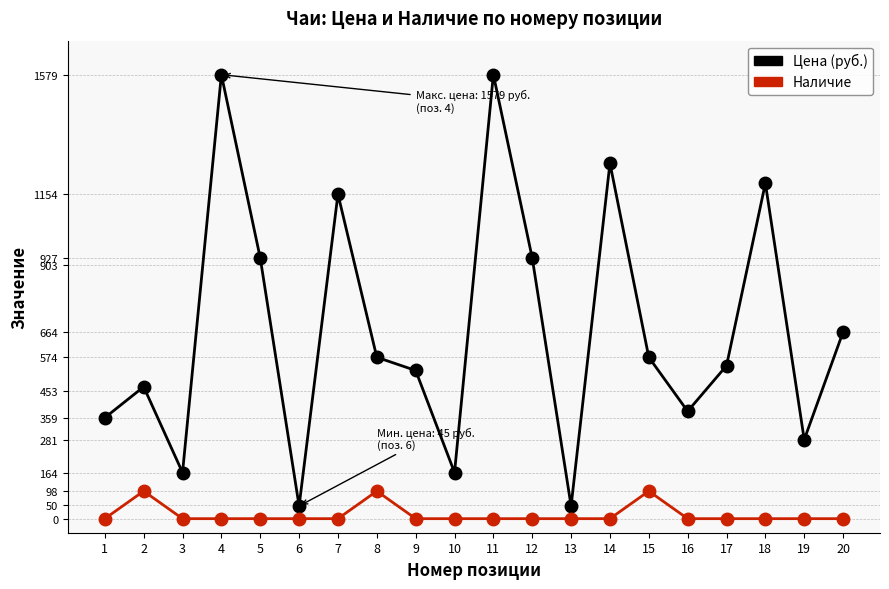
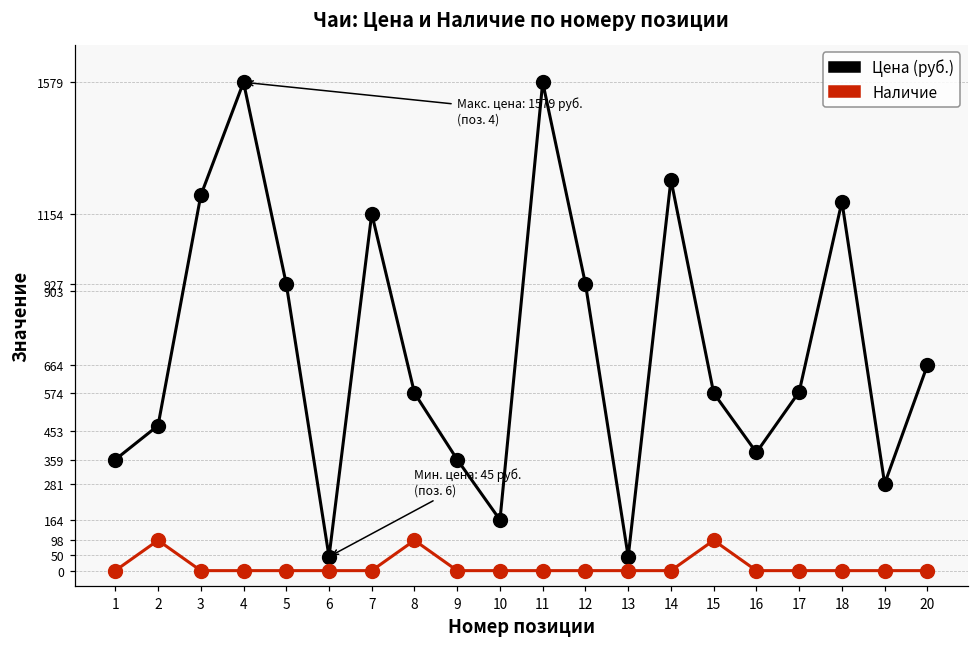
Цена (руб.), 3: 160 -> 1210
Цена (руб.), 9: 530 -> 360
Цена (руб.), 17: 540 -> 580
